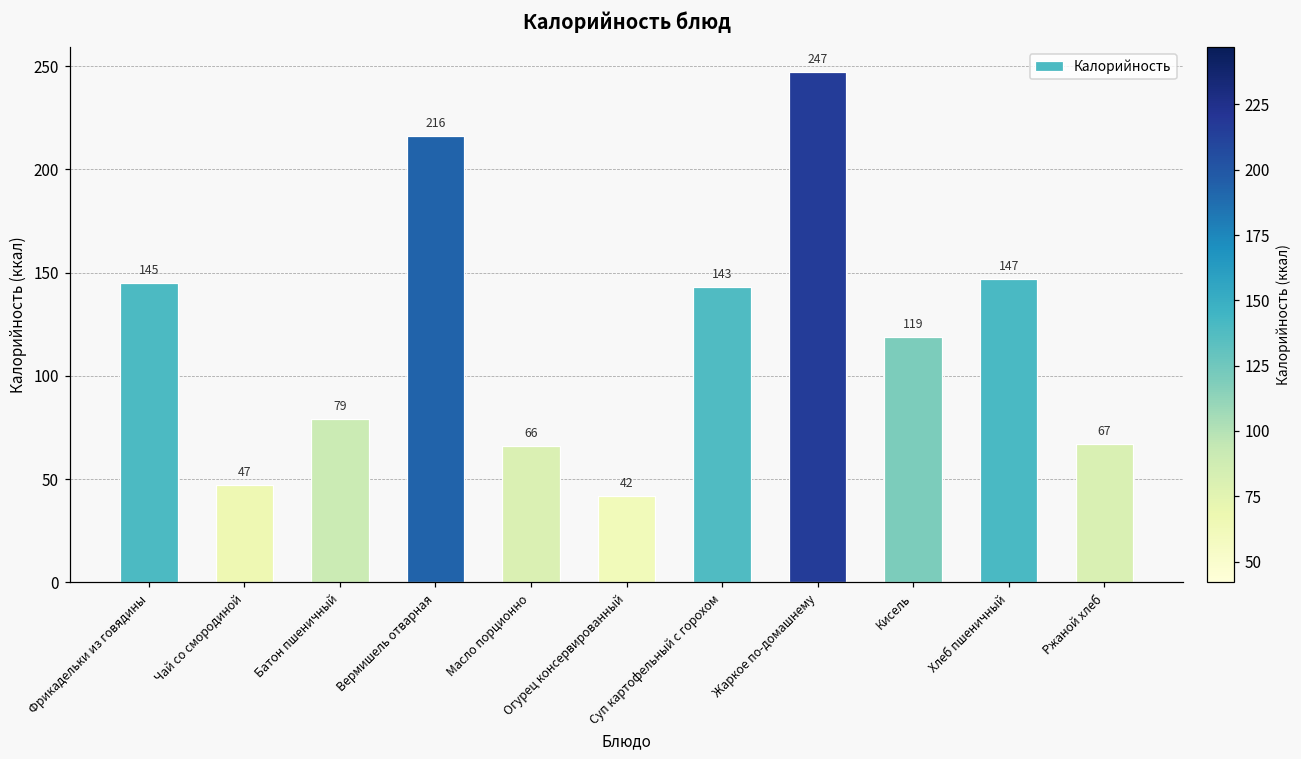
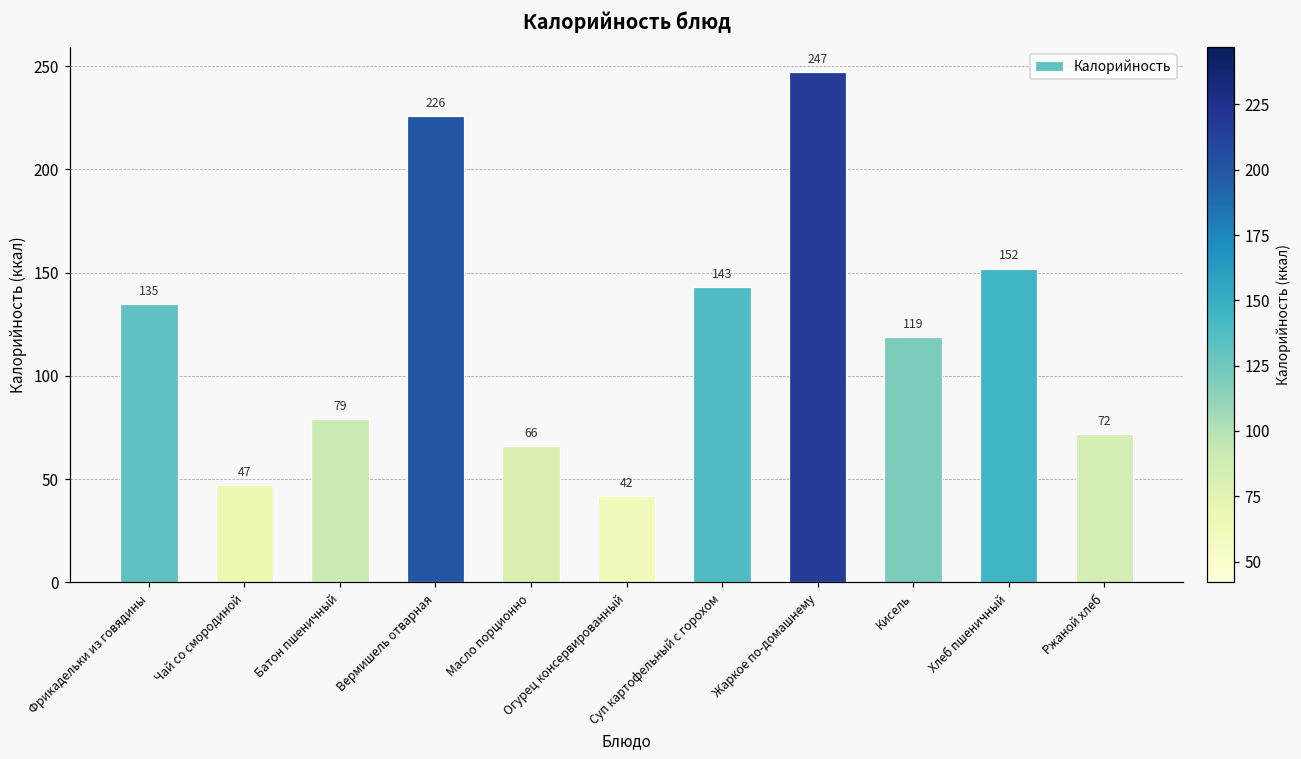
Фрикадельки из говядины: 145 -> 135
Вермишель отварная: 216 -> 226
Хлеб пшеничный: 147 -> 152
Ржаной хлеб: 67 -> 72
